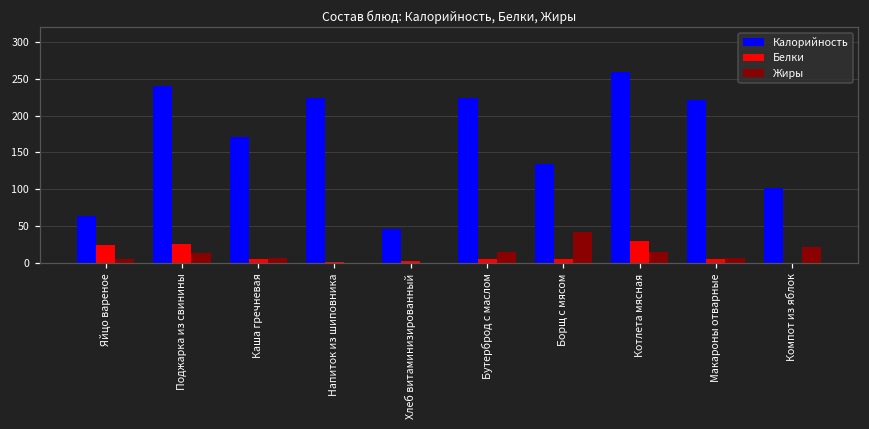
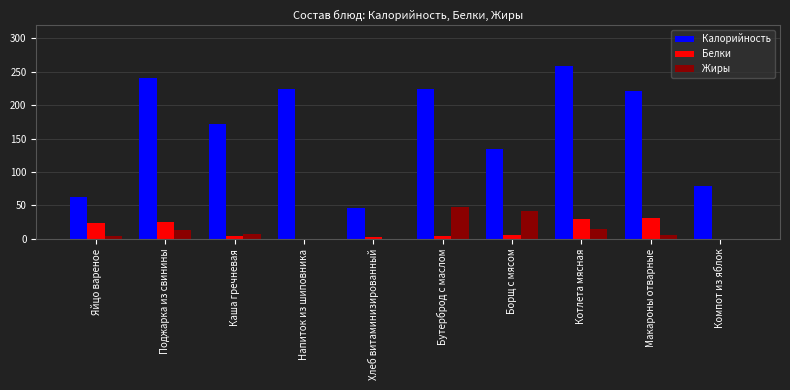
Жиры, Бутерброд с маслом: 20 -> 50
Белки, Макароны отварные: 10 -> 30
Калорийность, Компот из яблок: 100 -> 80
Жиры, Компот из яблок: 20 -> 0
